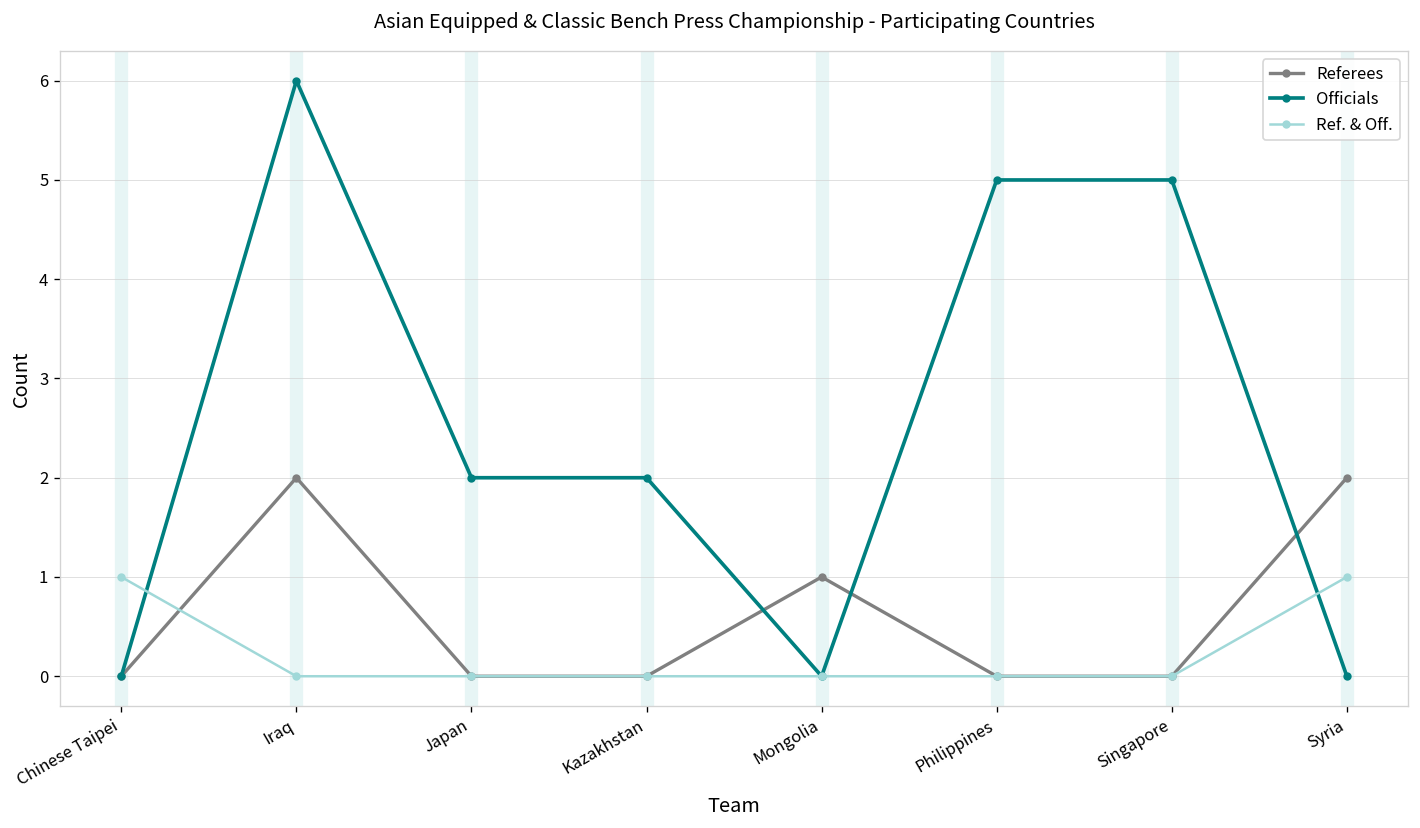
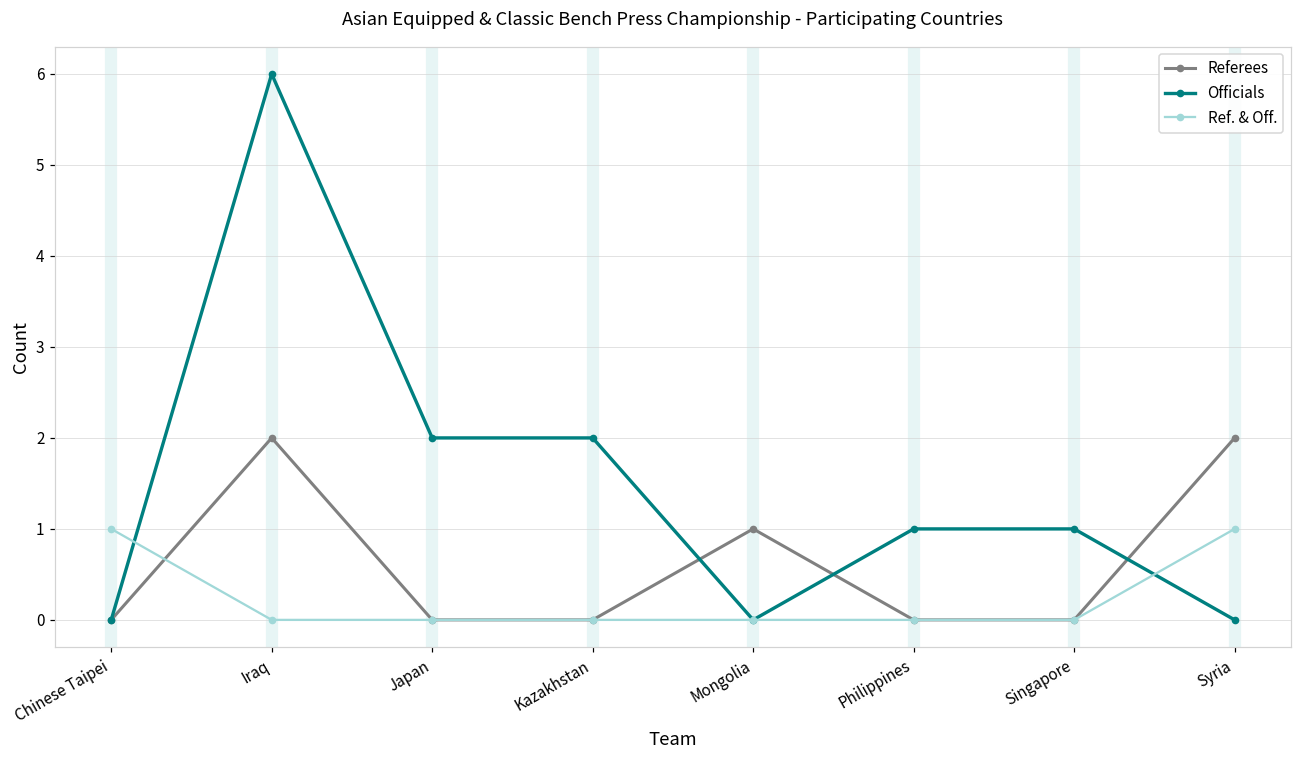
Officials, Philippines: 5 -> 1
Officials, Singapore: 5 -> 1
